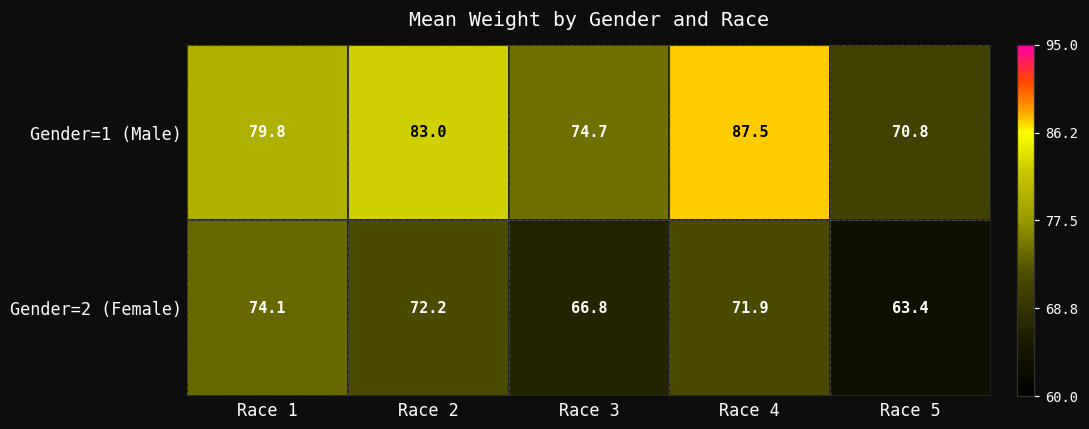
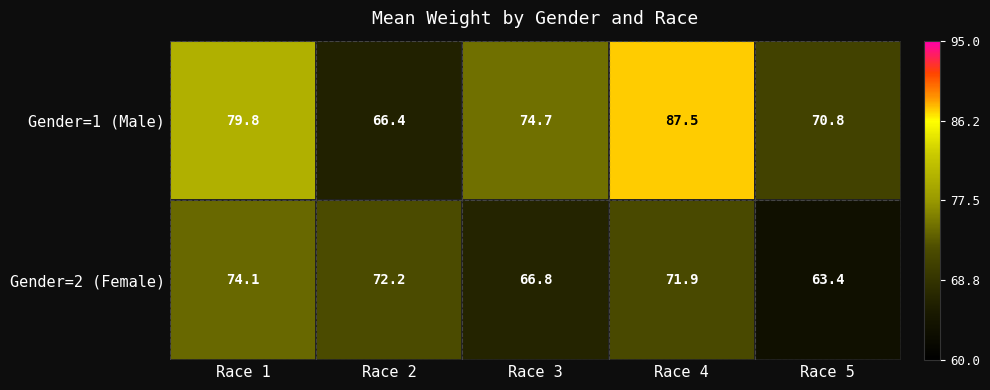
Gender=1 (Male), Race 2: 83.0 -> 66.4
